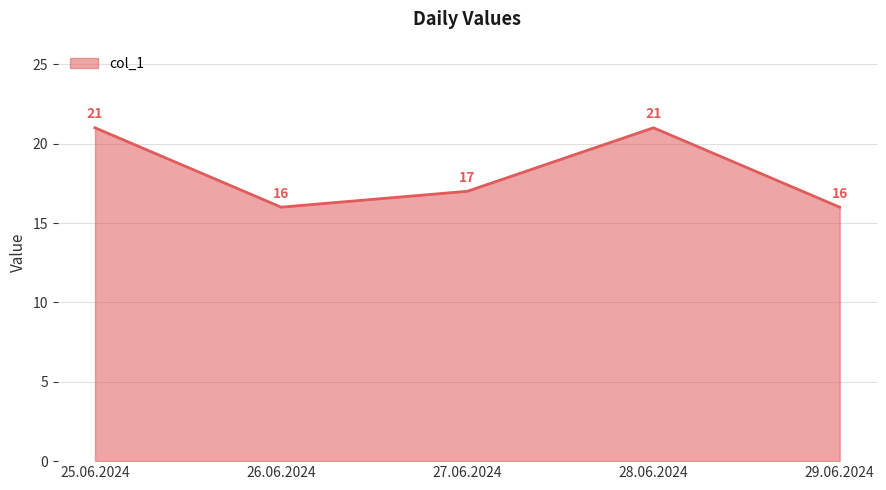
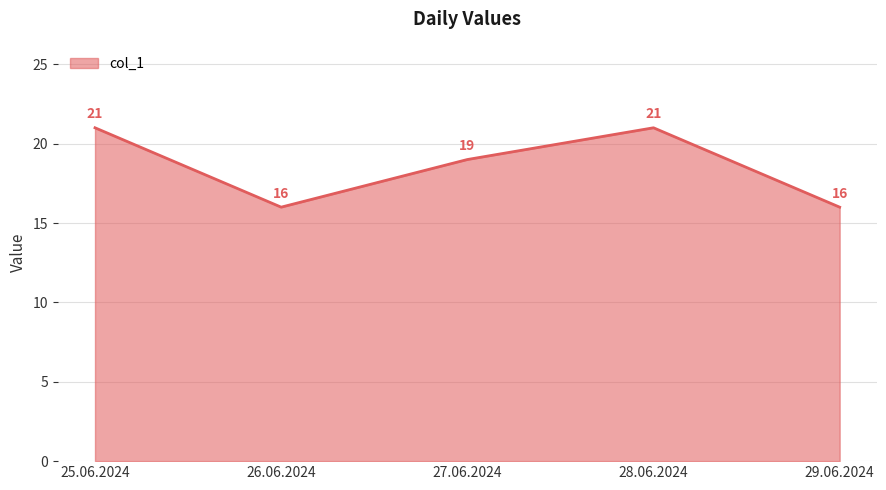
27.06.2024: 17 -> 19
